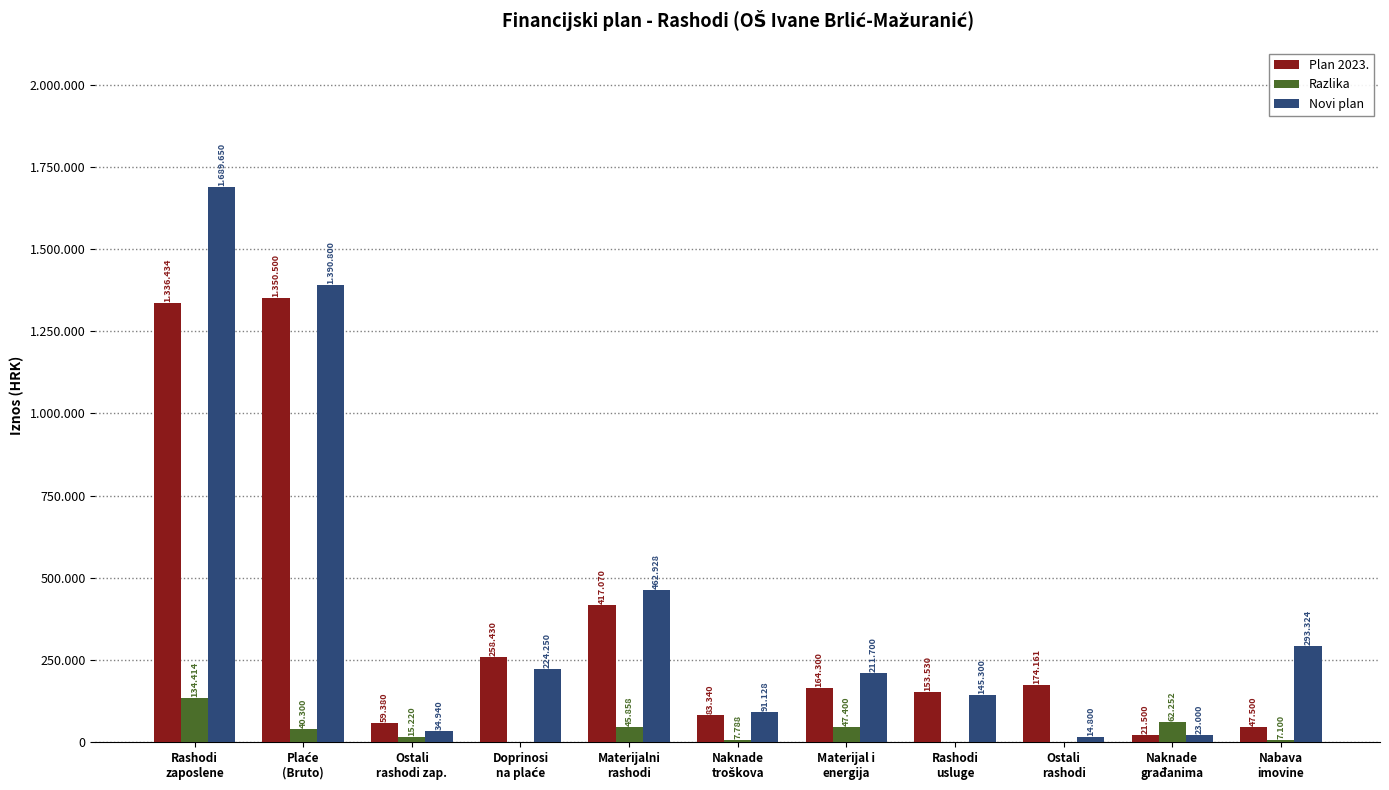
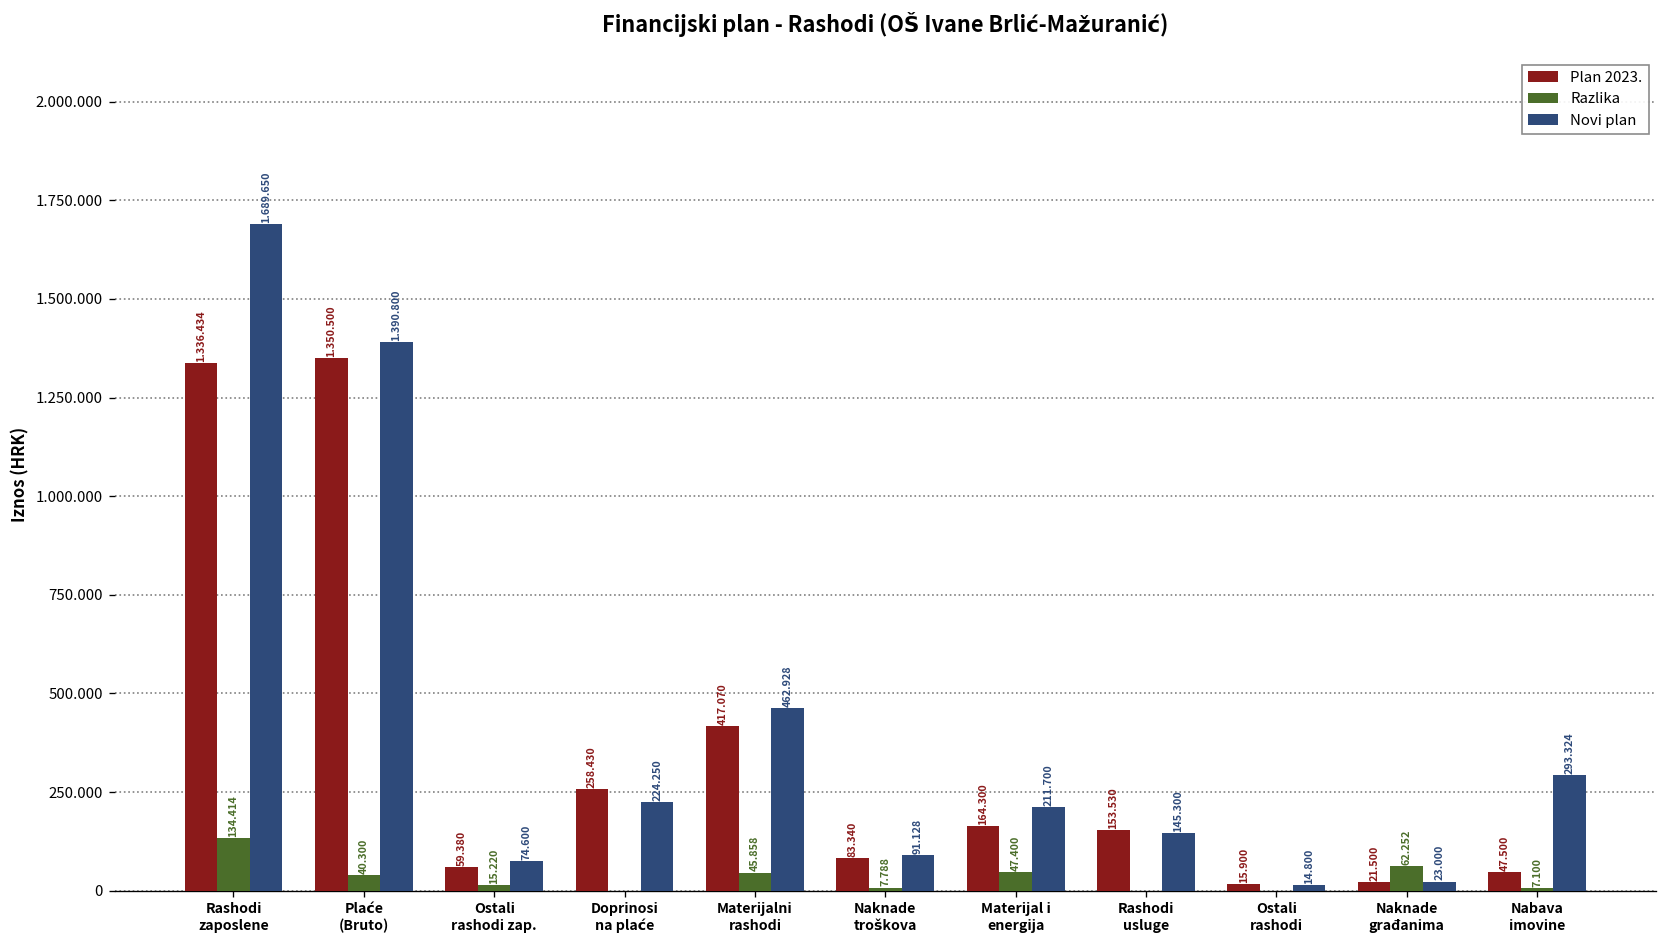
Novi plan, Ostali rashodi zap.: 34.940 -> 74.600
Plan 2023., Ostali rashodi: 174.161 -> 15.900
